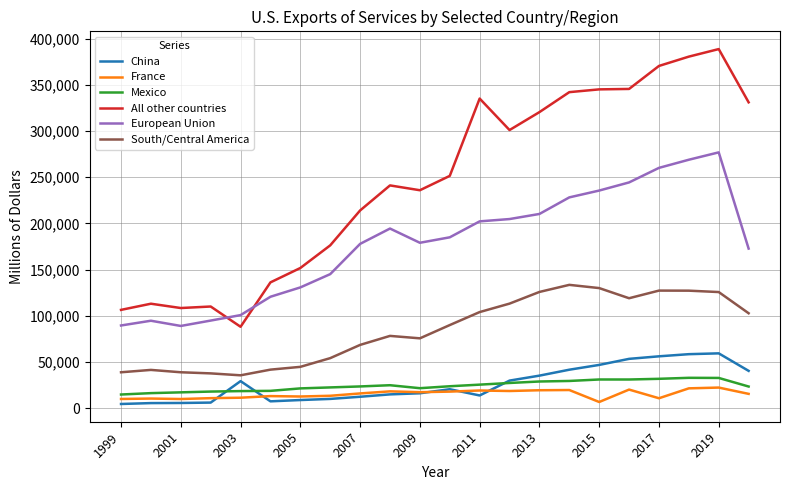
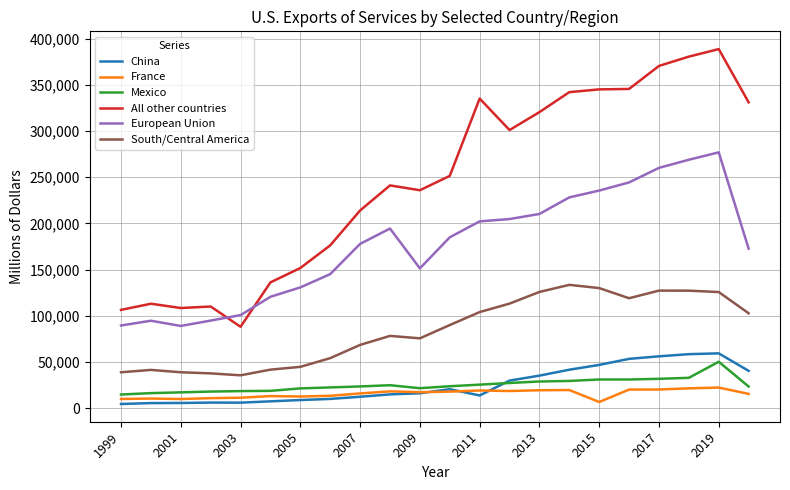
China, 2003: 30,000 -> 10,000
European Union, 2009: 180,000 -> 150,000
France, 2017: 10,000 -> 20,000
Mexico, 2019: 30,000 -> 50,000
